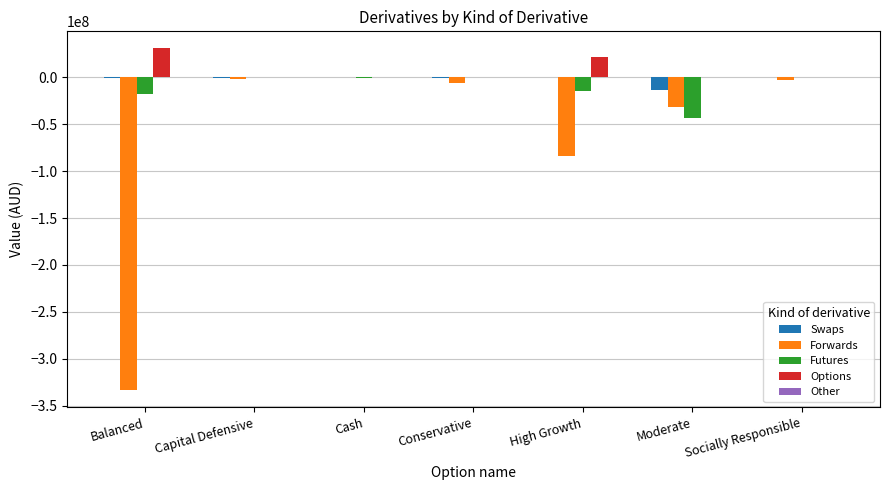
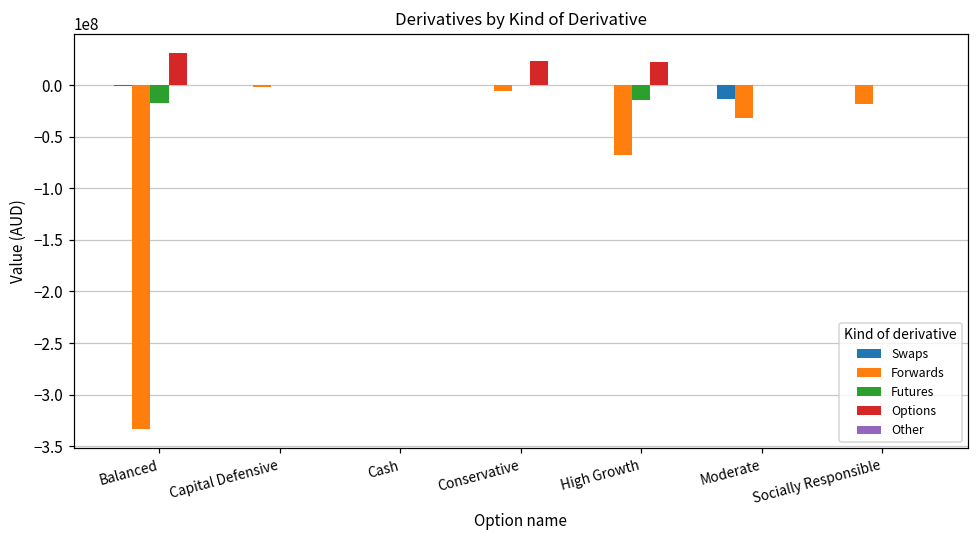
Options, Conservative: 0 -> 20000000
Forwards, High Growth: -80000000 -> -70000000
Futures, Moderate: -40000000 -> 0
Forwards, Socially Responsible: 0 -> -20000000
